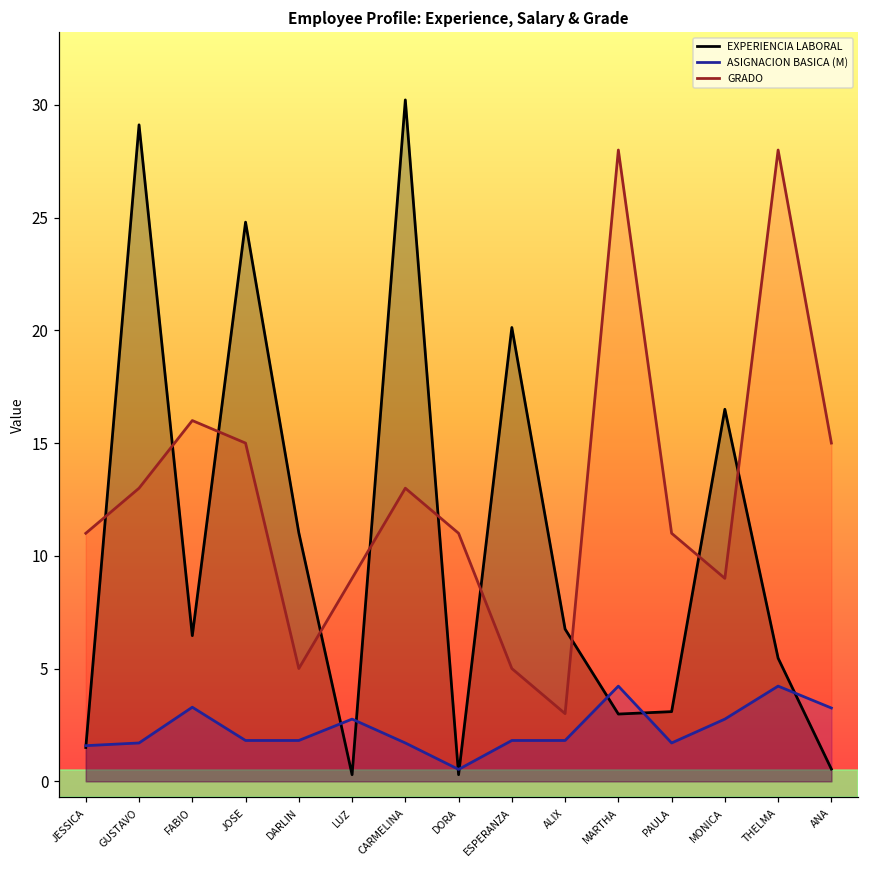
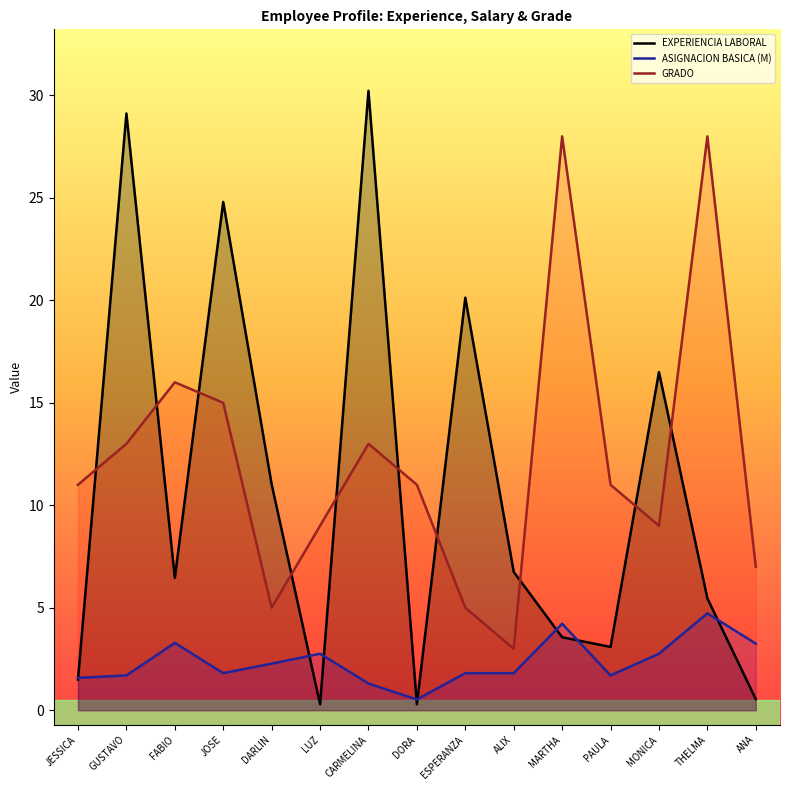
ASIGNACION BASICA (M), DARLIN: 1.8 -> 2.3
ASIGNACION BASICA (M), CARMELINA: 1.7 -> 1.3
EXPERIENCIA LABORAL, MARTHA: 3.0 -> 3.6
ASIGNACION BASICA (M), THELMA: 4.2 -> 4.7
GRADO, ANA: 15 -> 7
